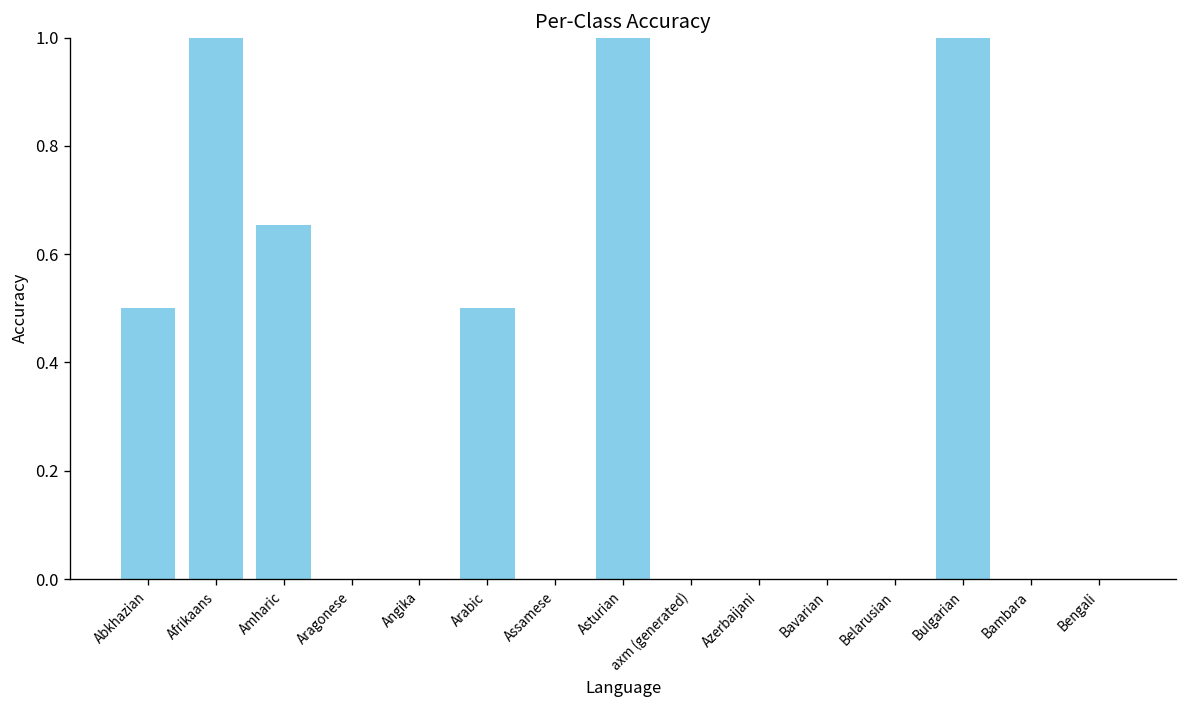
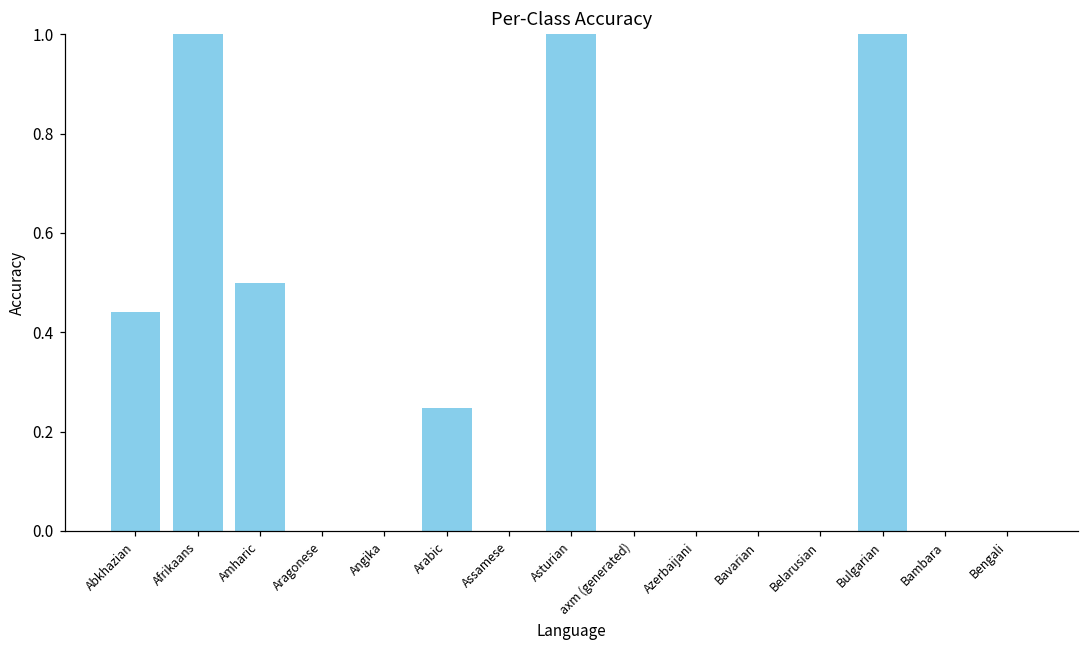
Abkhazian: 0.50 -> 0.44
Amharic: 0.65 -> 0.50
Arabic: 0.50 -> 0.25
